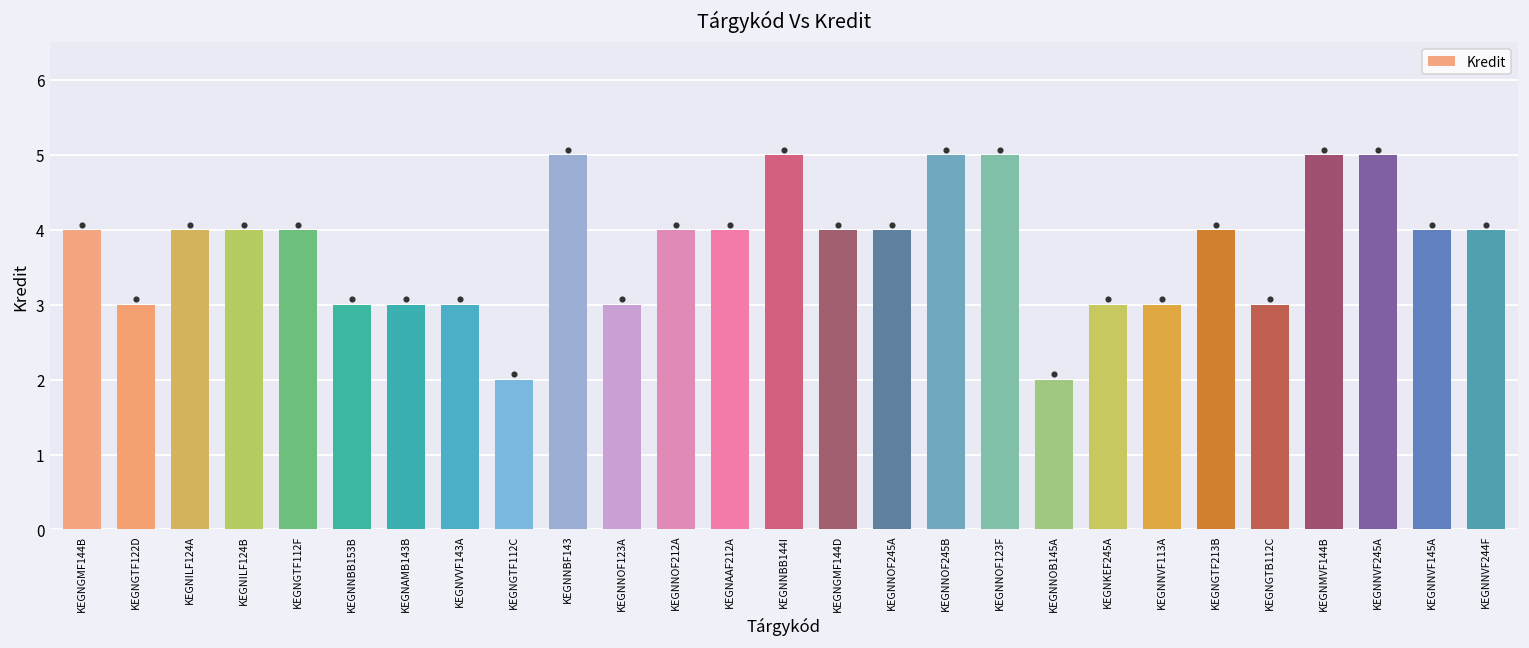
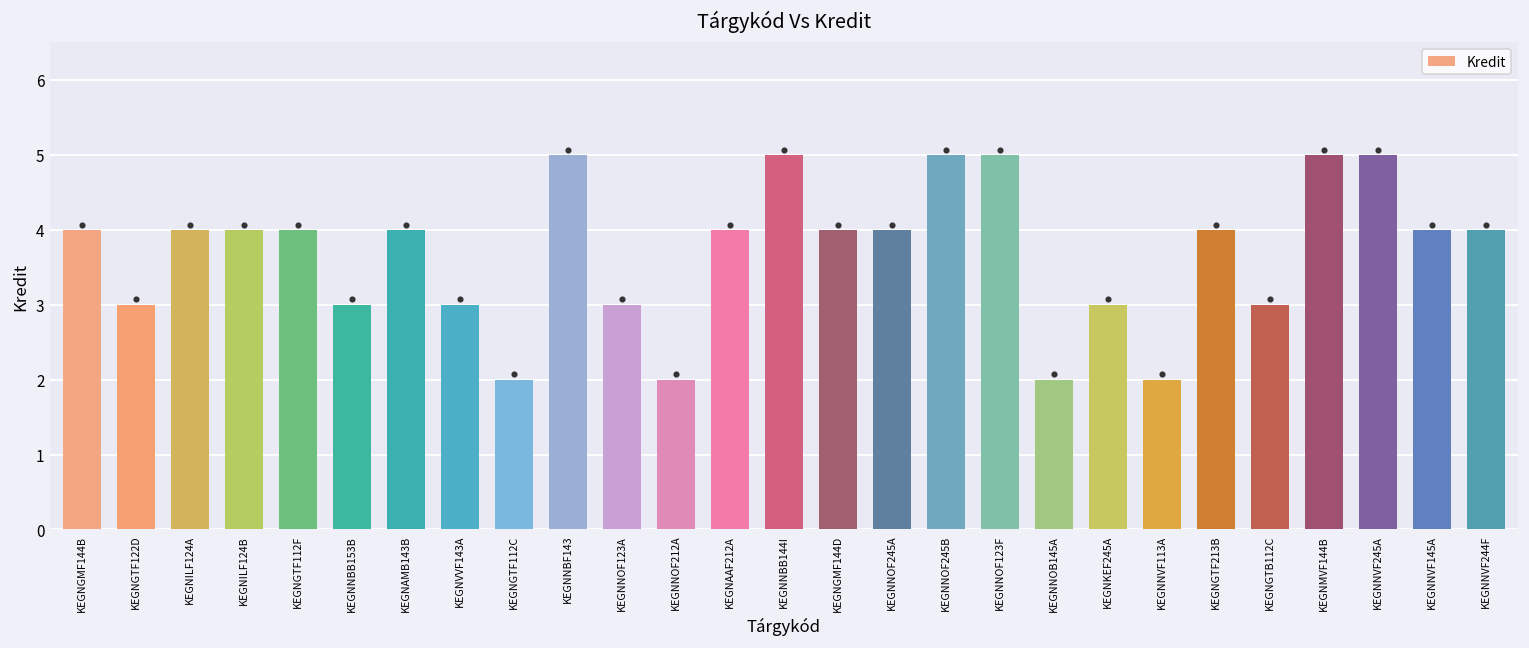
Kredit, KEGNAMB143B: 3 -> 4
Kredit, KEGNNOF212A: 4 -> 2
Kredit, KEGNNVF113A: 3 -> 2
